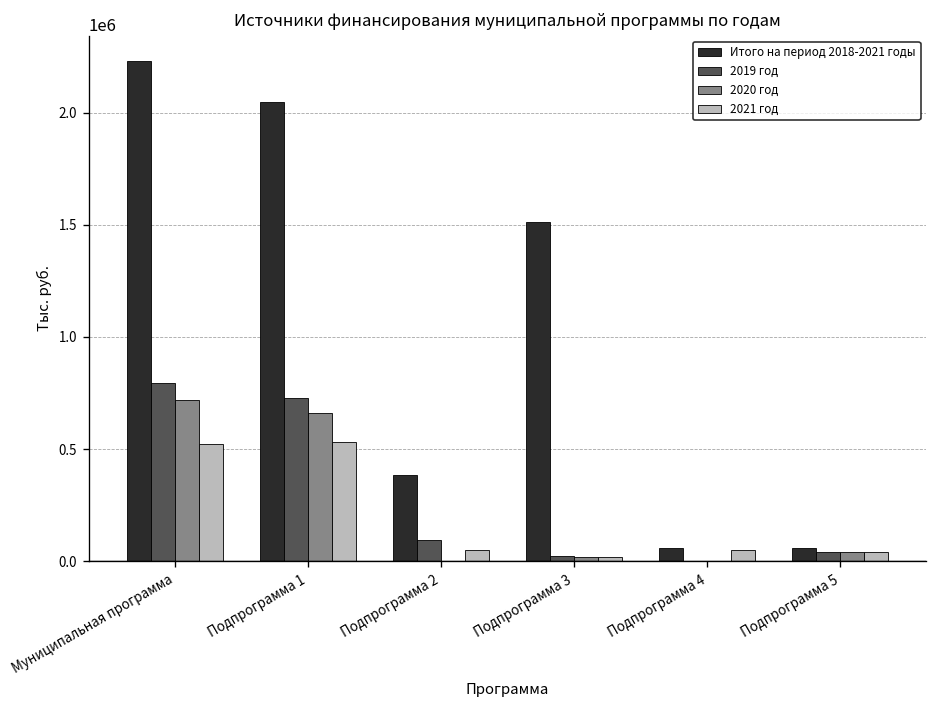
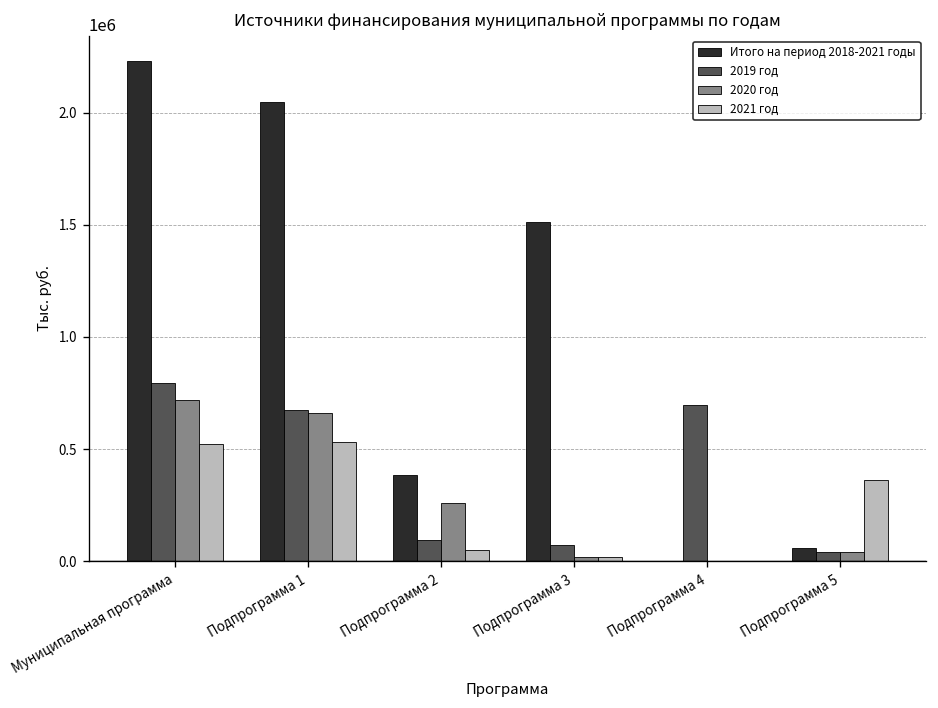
2019 год, Подпрограмма 1: 730000 -> 670000
2020 год, Подпрограмма 2: 0 -> 260000
2019 год, Подпрограмма 3: 20000 -> 70000
Итого на период 2018-2021 годы, Подпрограмма 4: 60000 -> 0
2019 год, Подпрограмма 4: 0 -> 700000
2021 год, Подпрограмма 4: 50000 -> 0
2021 год, Подпрограмма 5: 40000 -> 360000
